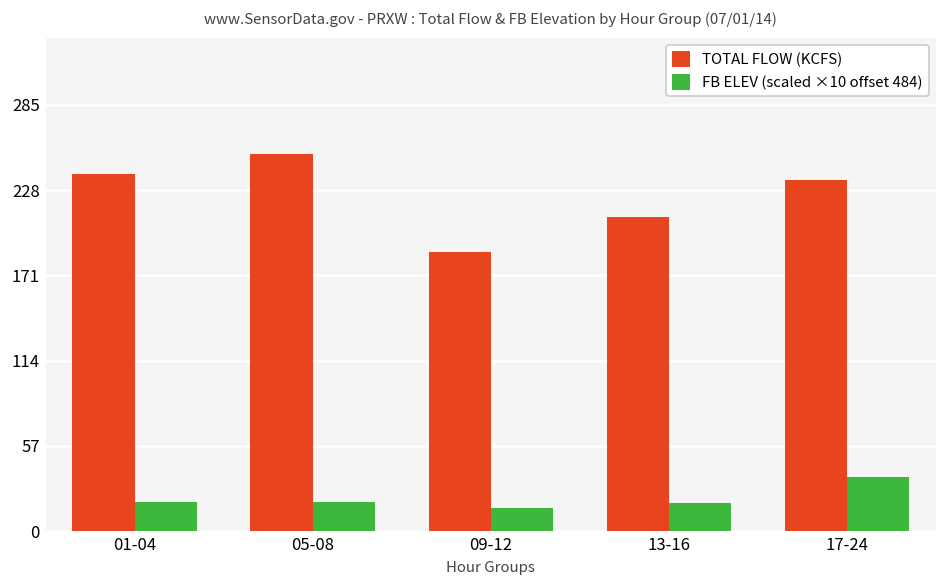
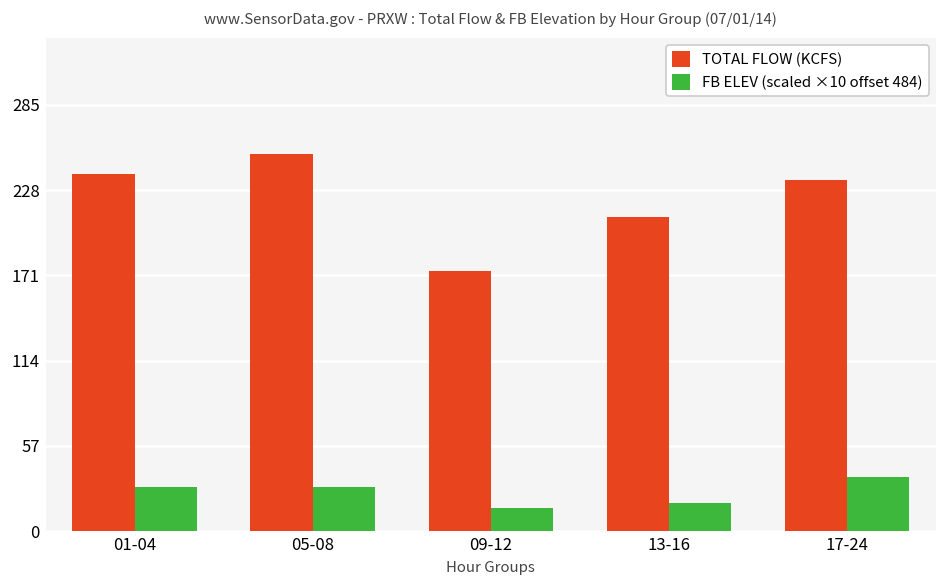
FB ELEV (scaled ×10 offset 484), 01-04: 20 -> 30
FB ELEV (scaled ×10 offset 484), 05-08: 19 -> 29
TOTAL FLOW (KCFS), 09-12: 187 -> 174
